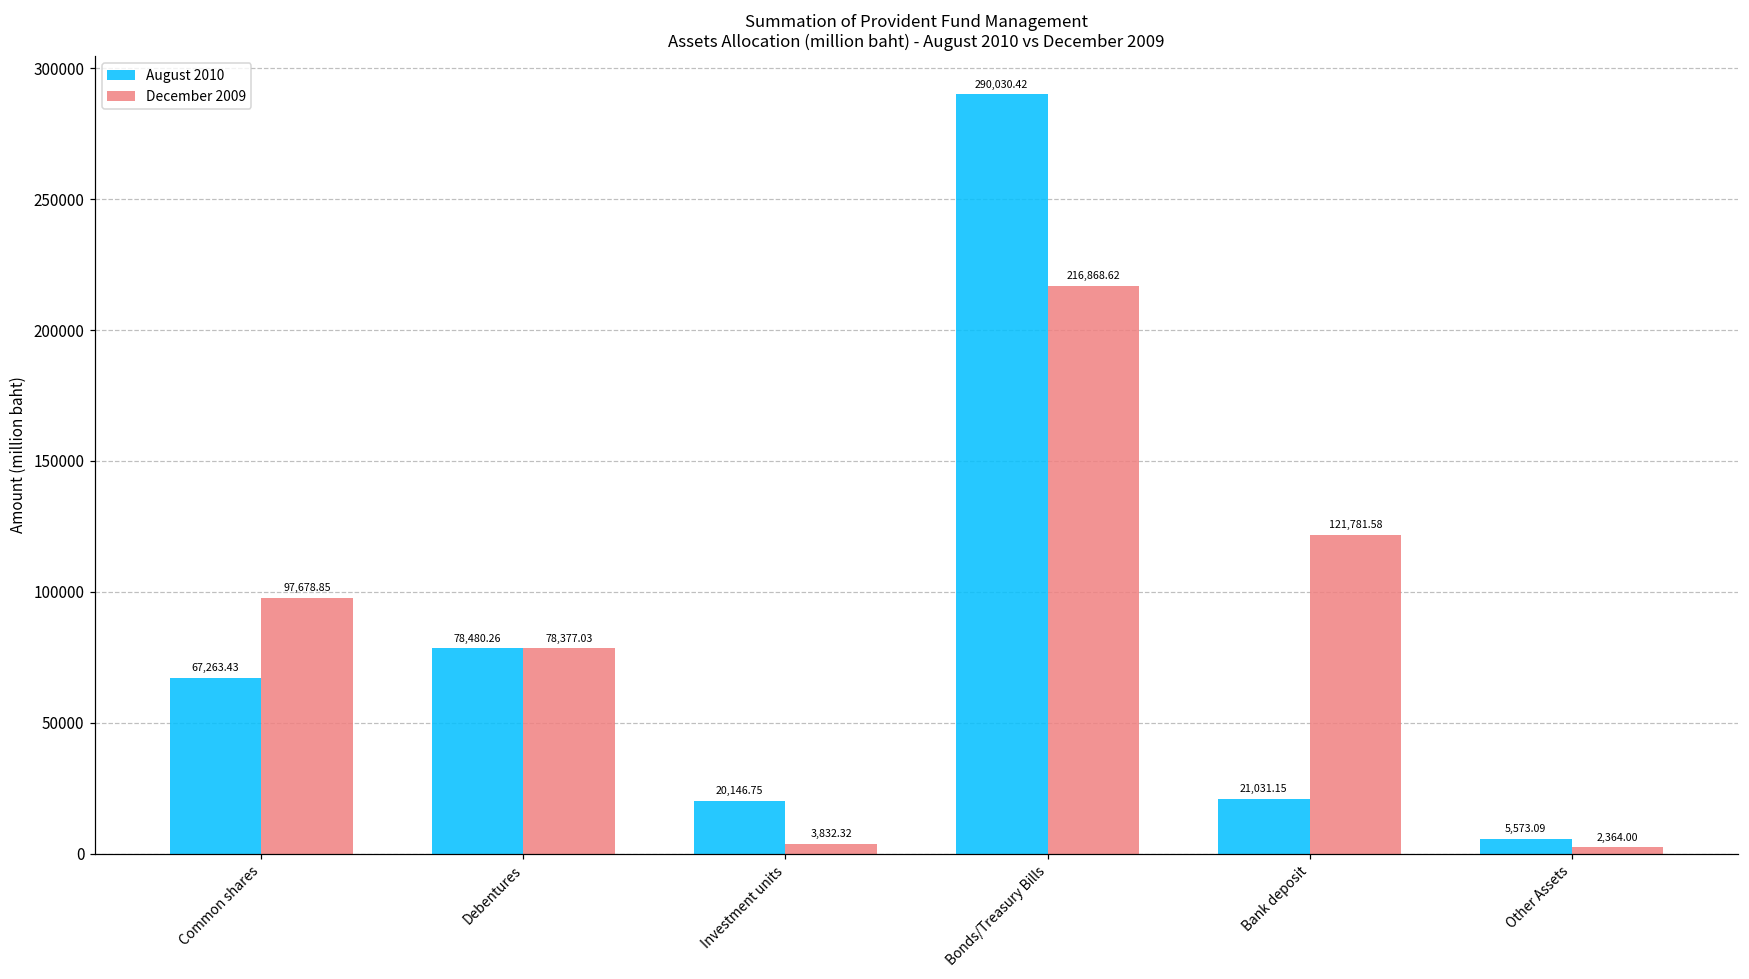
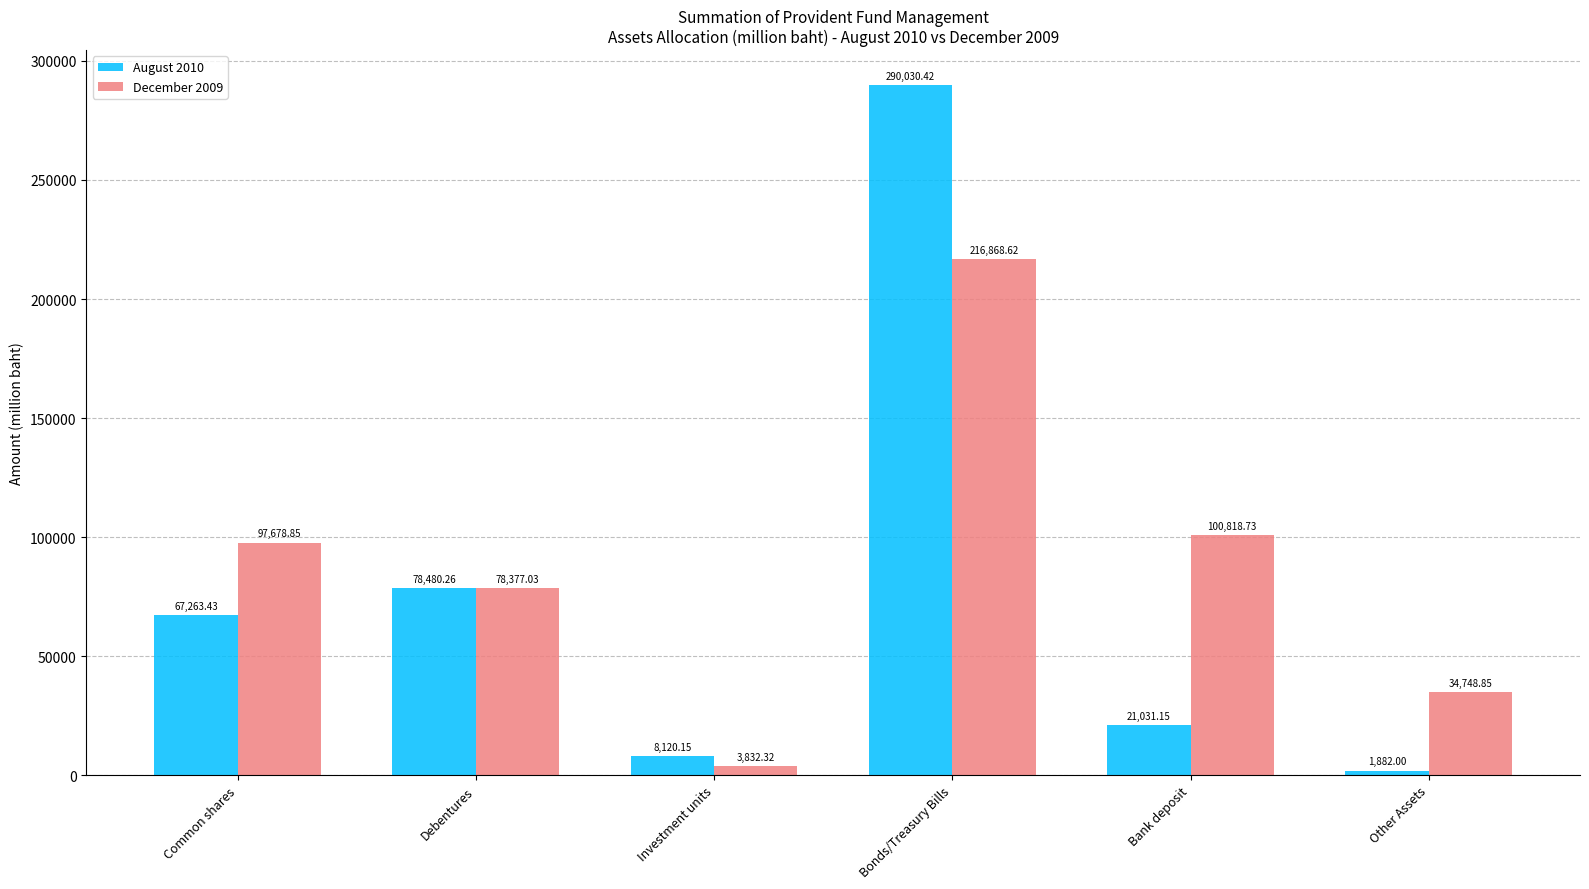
August 2010, Investment units: 20,146.75 -> 8,120.15
December 2009, Bank deposit: 121,781.58 -> 100,818.73
August 2010, Other Assets: 5,573.09 -> 1,882.00
December 2009, Other Assets: 2,364.00 -> 34,748.85
